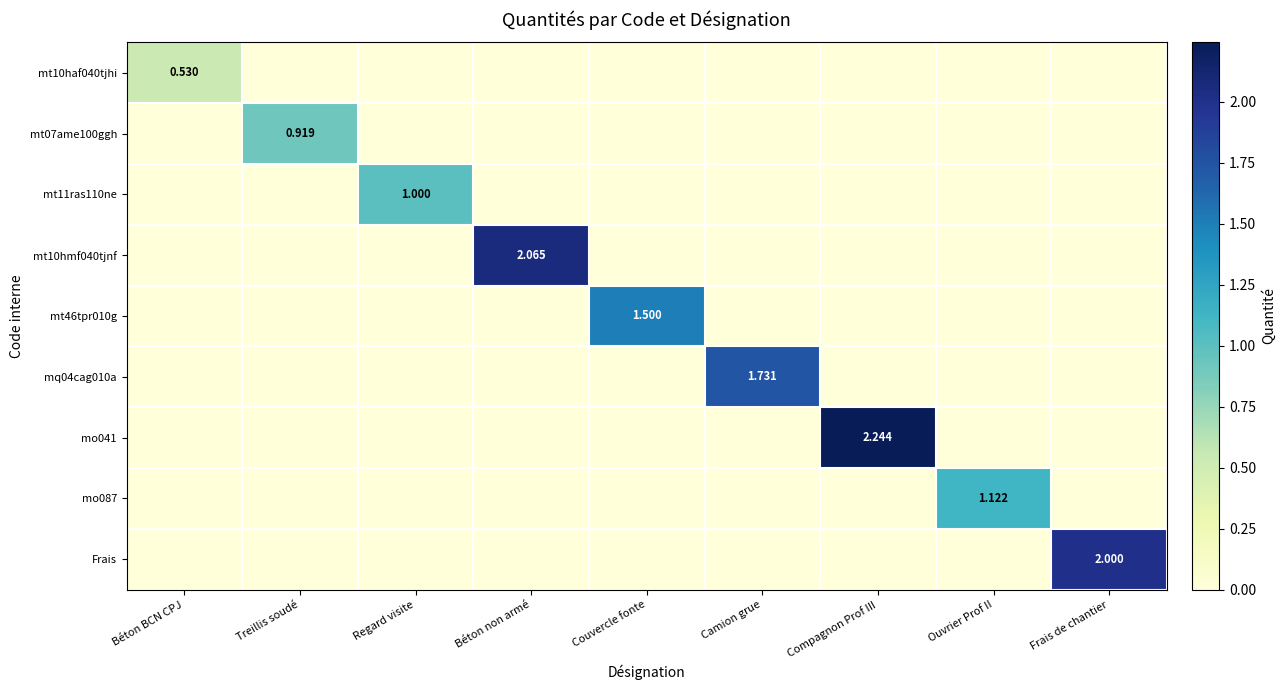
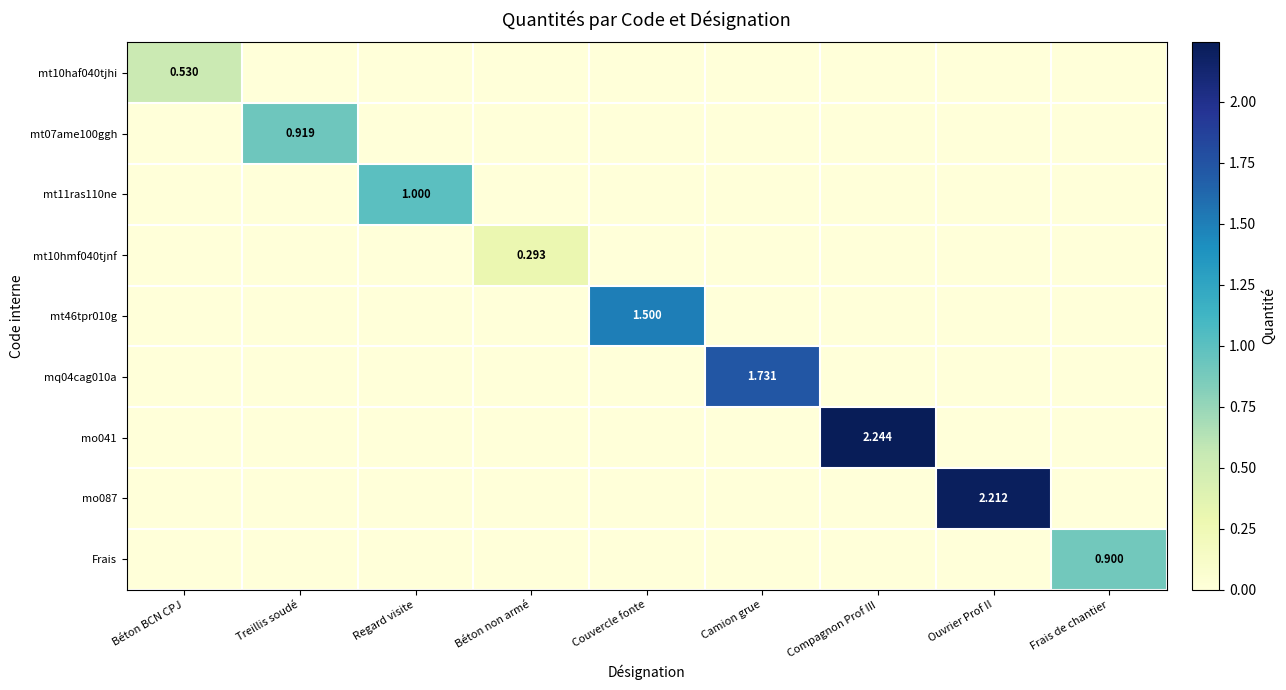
mt10hmf040tjnf, Béton non armé: 2.065 -> 0.293
mo087, Ouvrier Prof II: 1.122 -> 2.212
Frais, Frais de chantier: 2.000 -> 0.900
